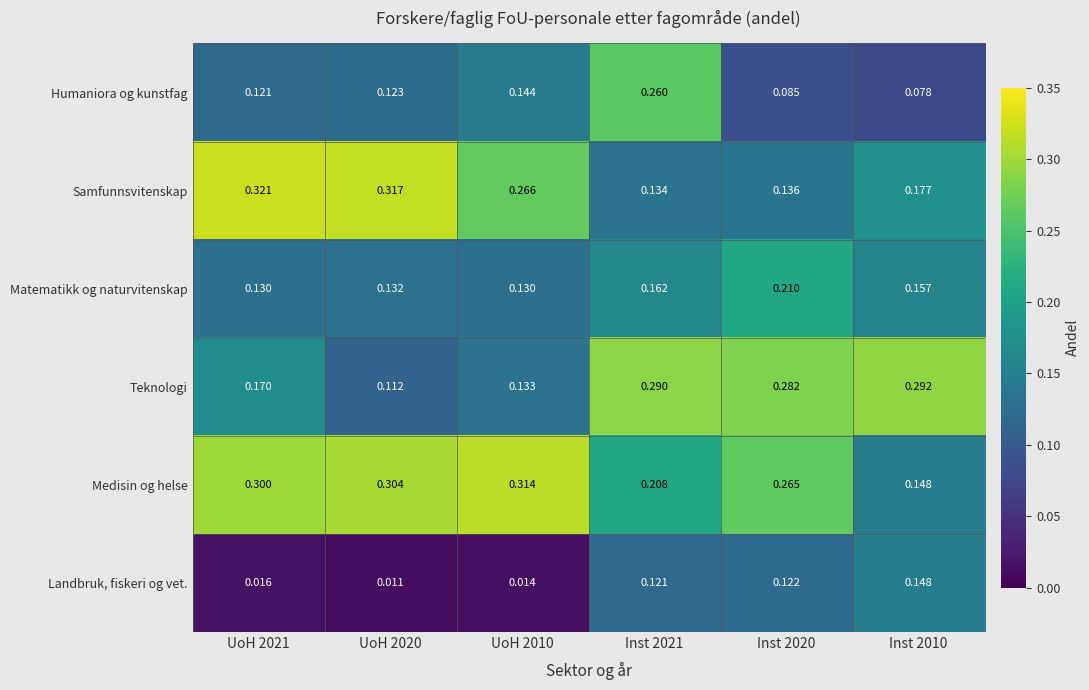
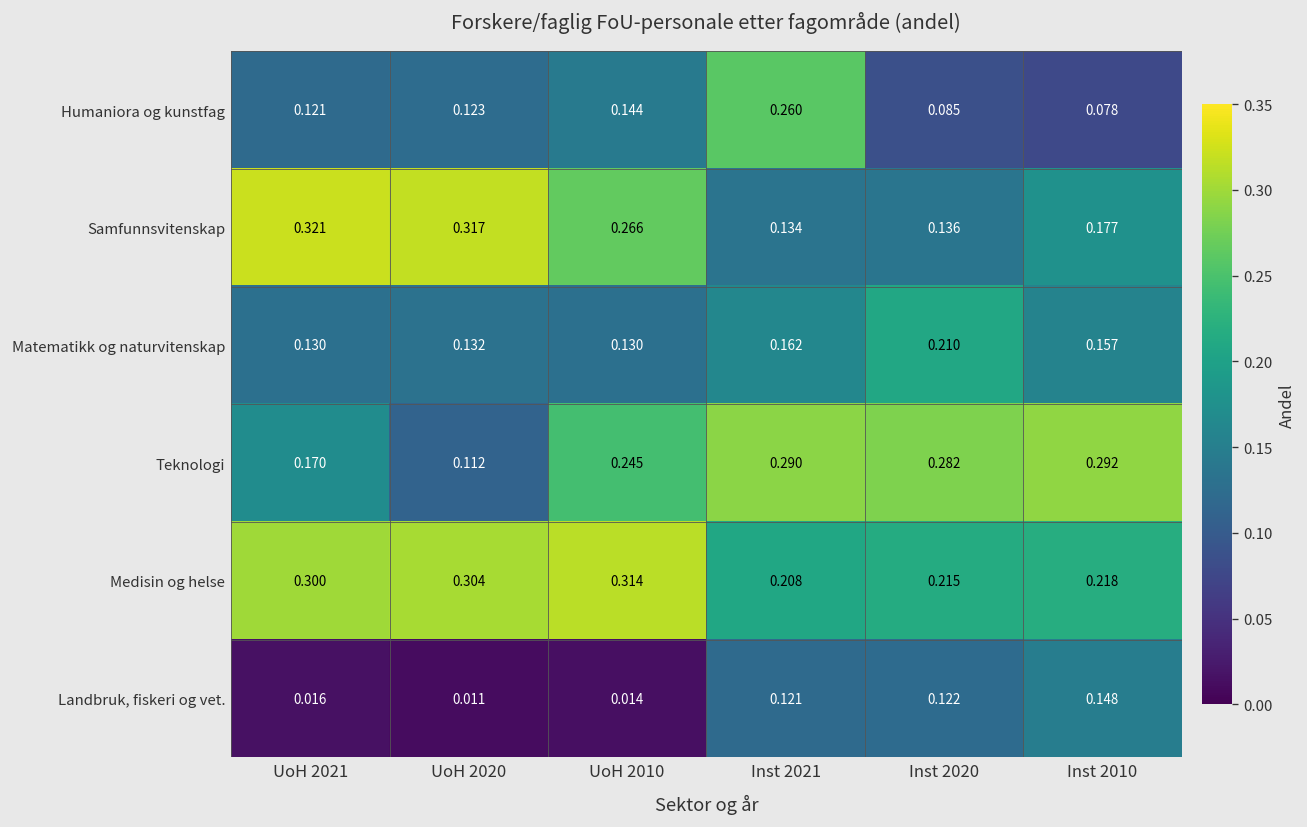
Teknologi, UoH 2010: 0.133 -> 0.245
Medisin og helse, Inst 2020: 0.265 -> 0.215
Medisin og helse, Inst 2010: 0.148 -> 0.218
